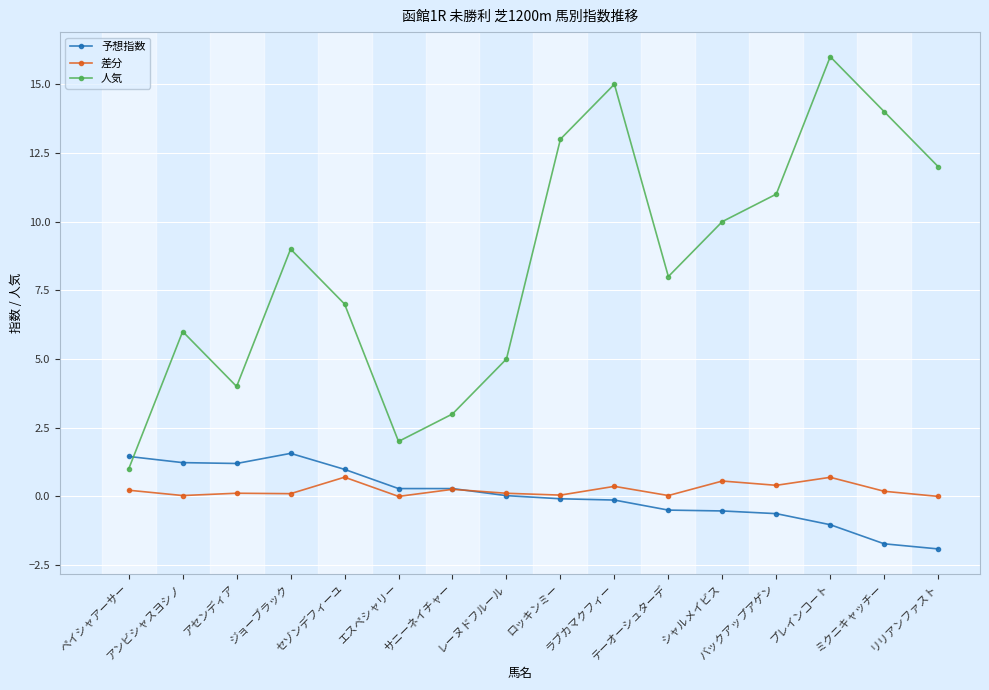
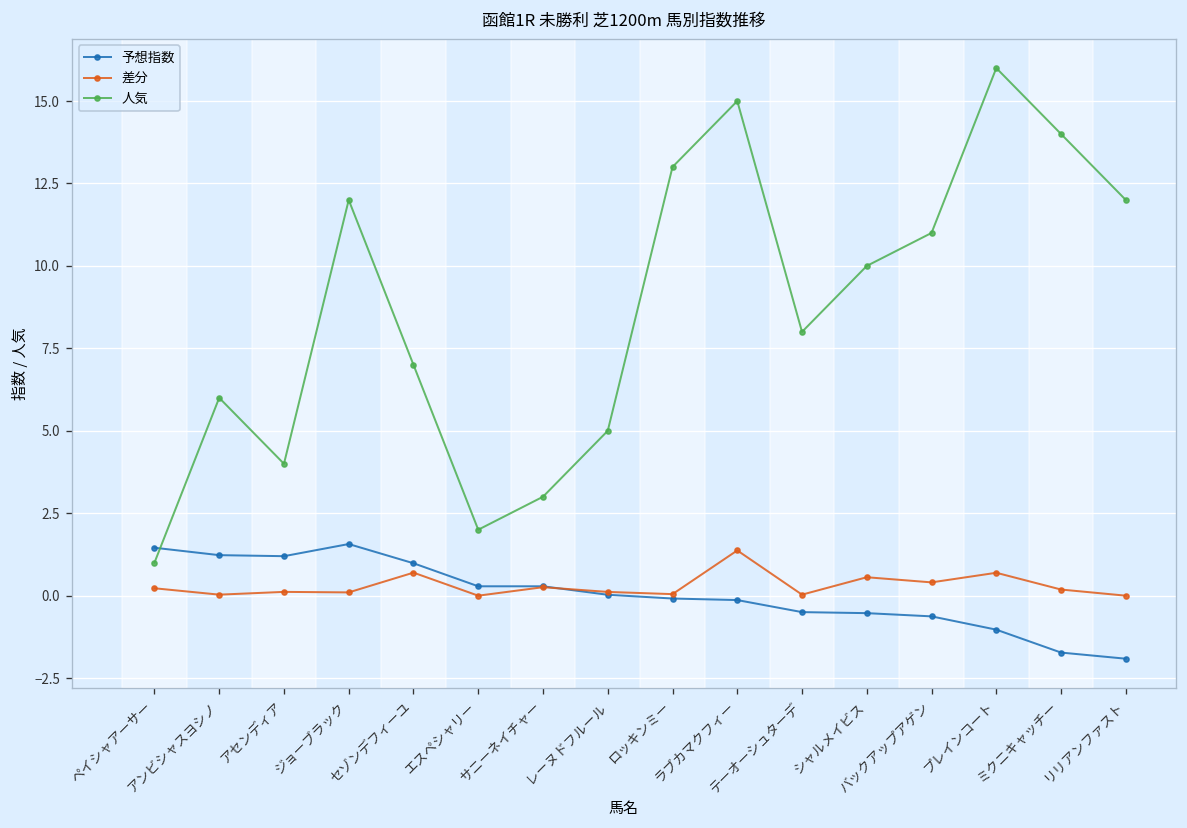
人気, ジョーブラック: 9 -> 12
差分, ラブカマクフィー: 0.4 -> 1.4
